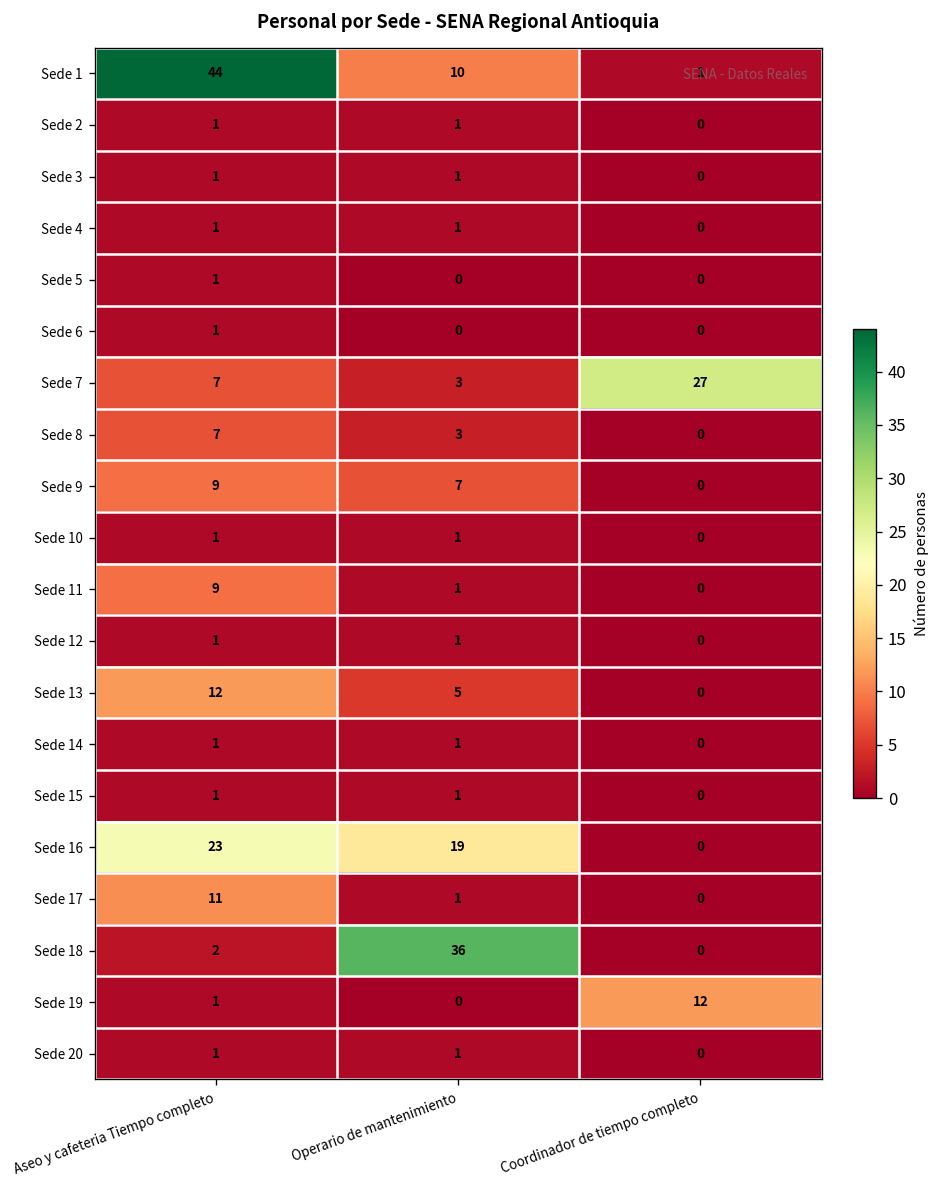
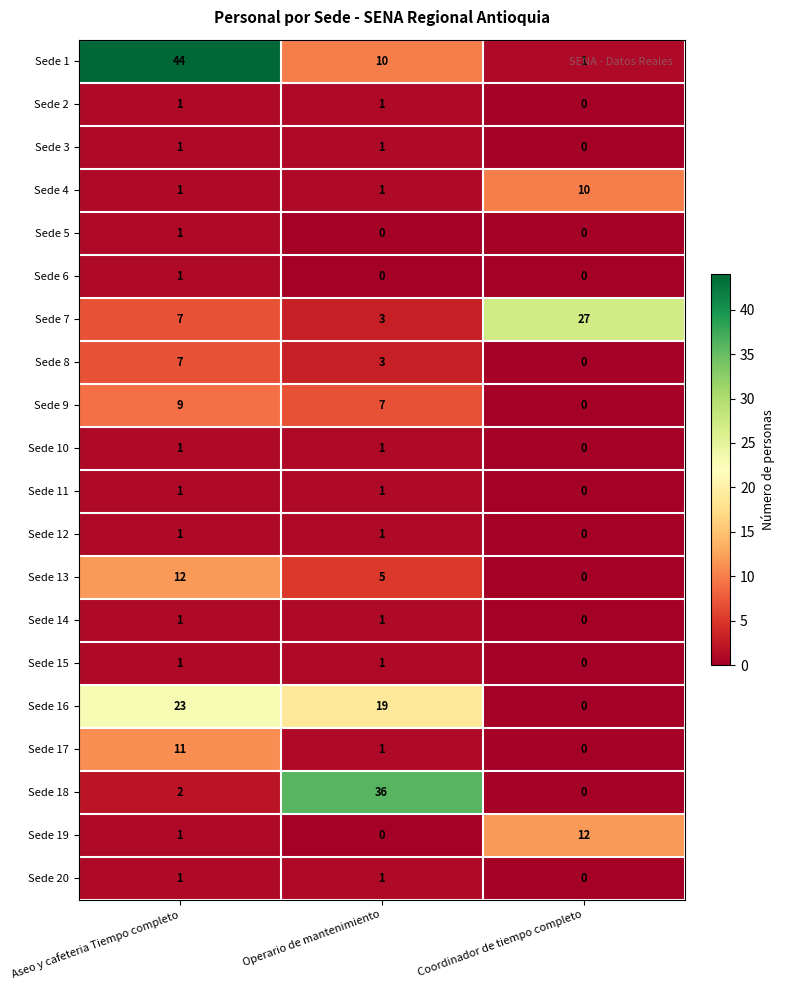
Sede 4, Coordinador de tiempo completo: 0 -> 10
Sede 11, Aseo y cafeteria Tiempo completo: 9 -> 1
